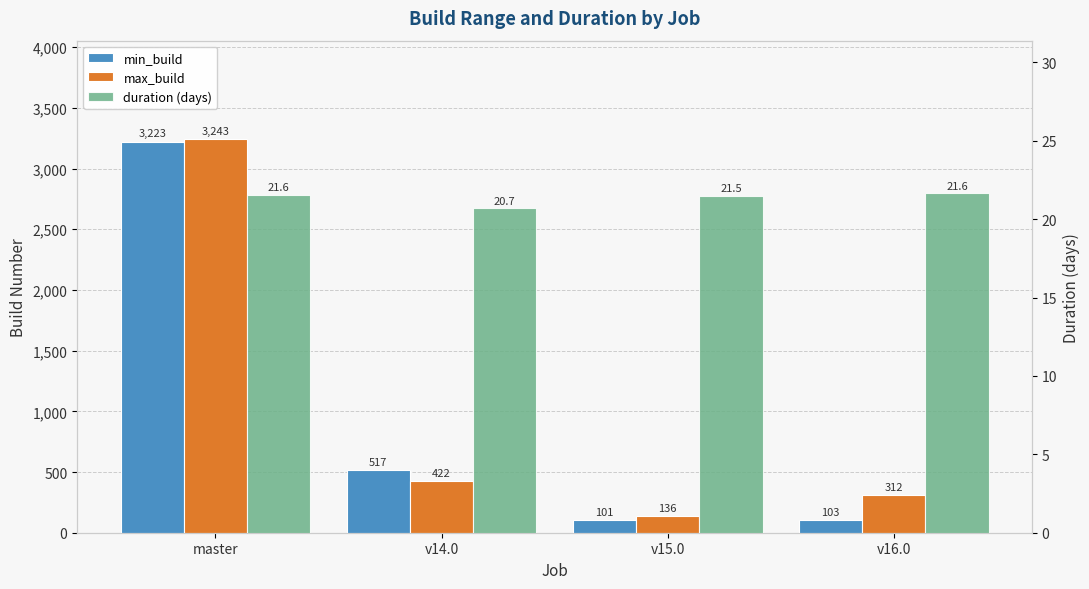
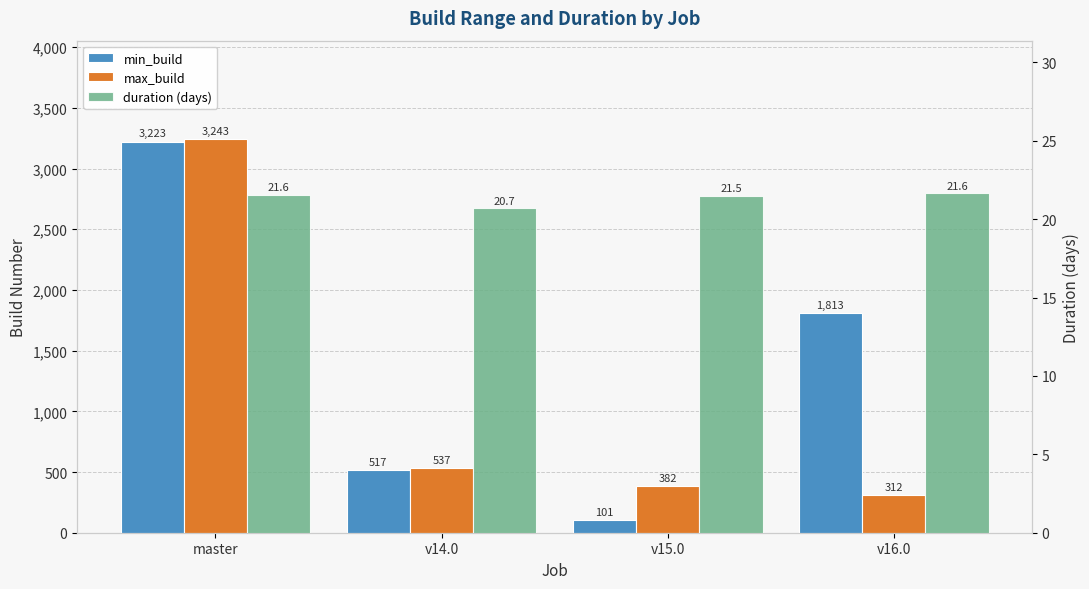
max_build, v14.0: 422 -> 537
max_build, v15.0: 136 -> 382
min_build, v16.0: 103 -> 1,813
